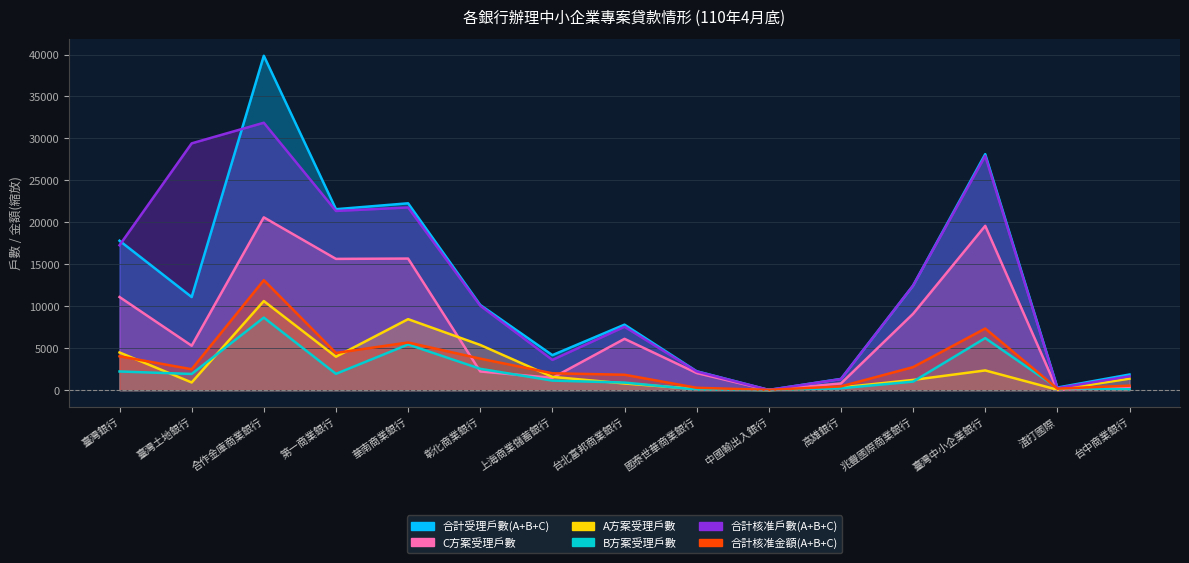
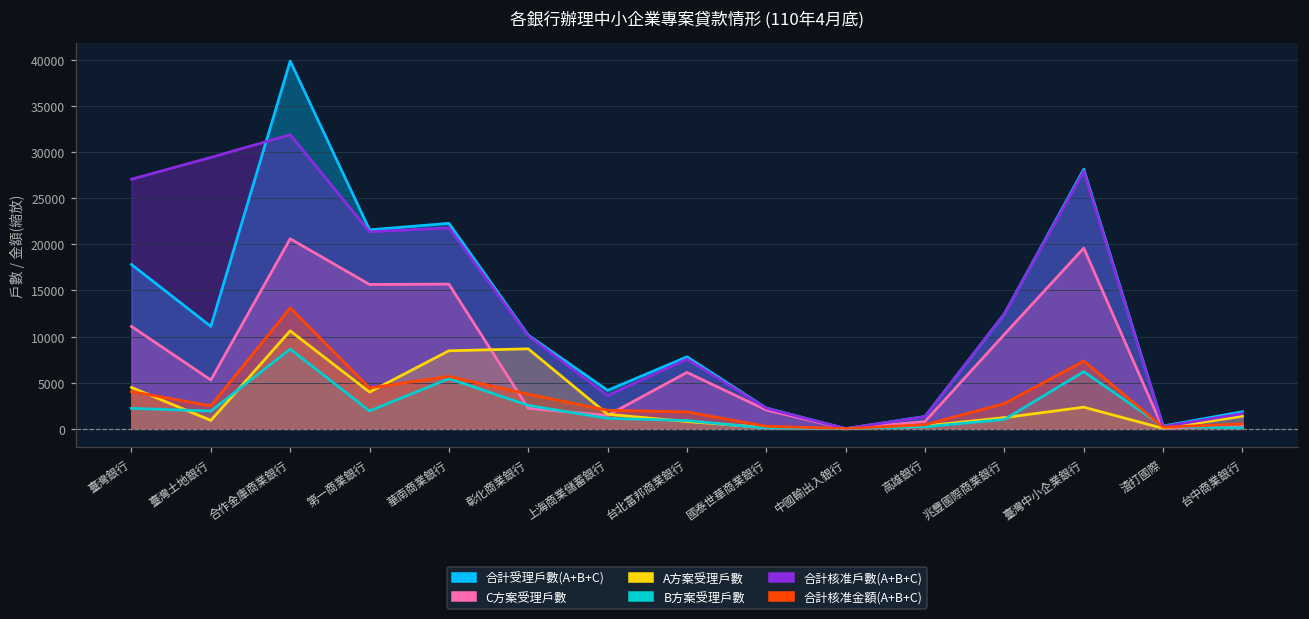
合計核准戶數(A+B+C), 臺灣銀行: 17000 -> 27000
A方案受理戶數, 彰化商業銀行: 5000 -> 9000
C方案受理戶數, 兆豐國際商業銀行: 9000 -> 10000
